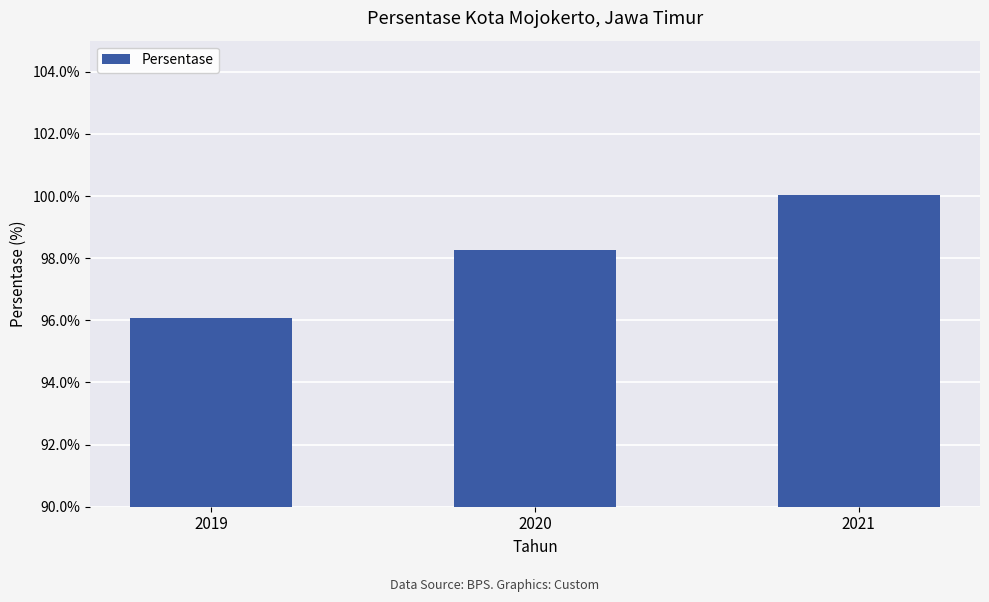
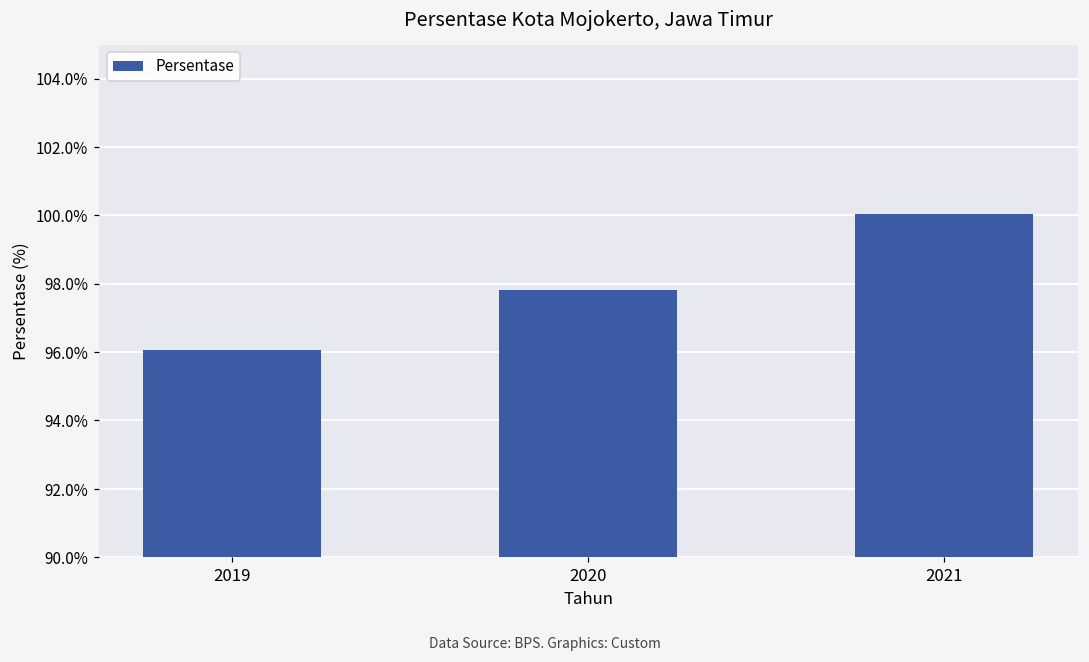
2020: 98.3% -> 97.8%
